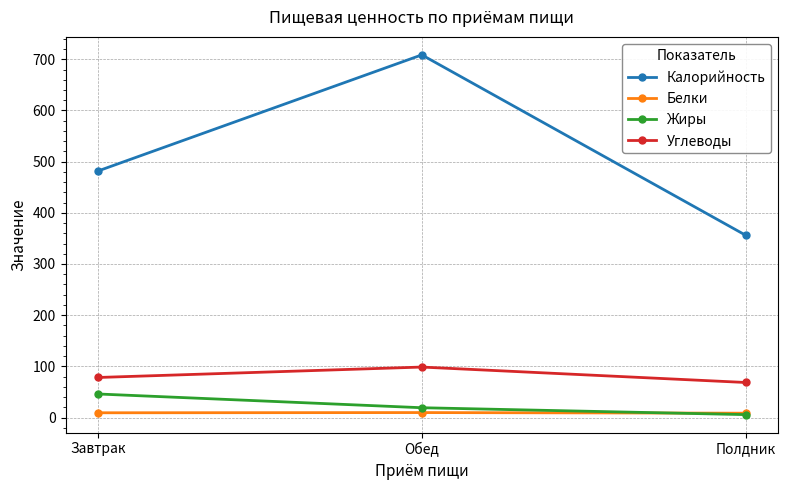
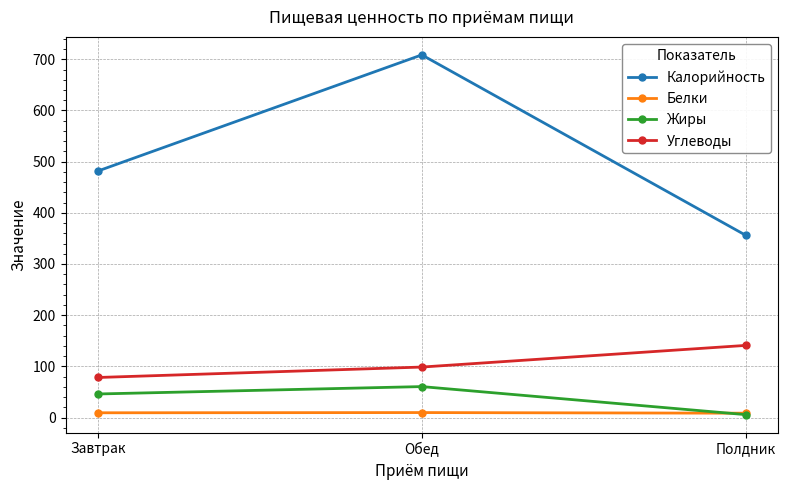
Жиры, Обед: 20 -> 60
Углеводы, Полдник: 70 -> 140
